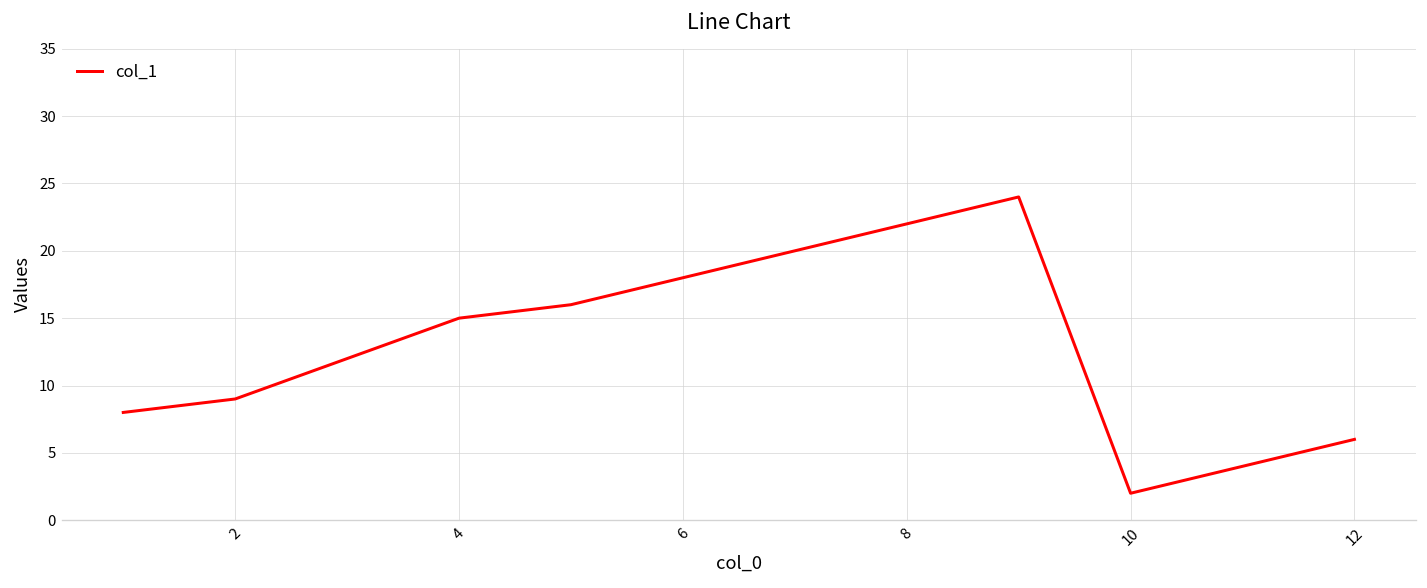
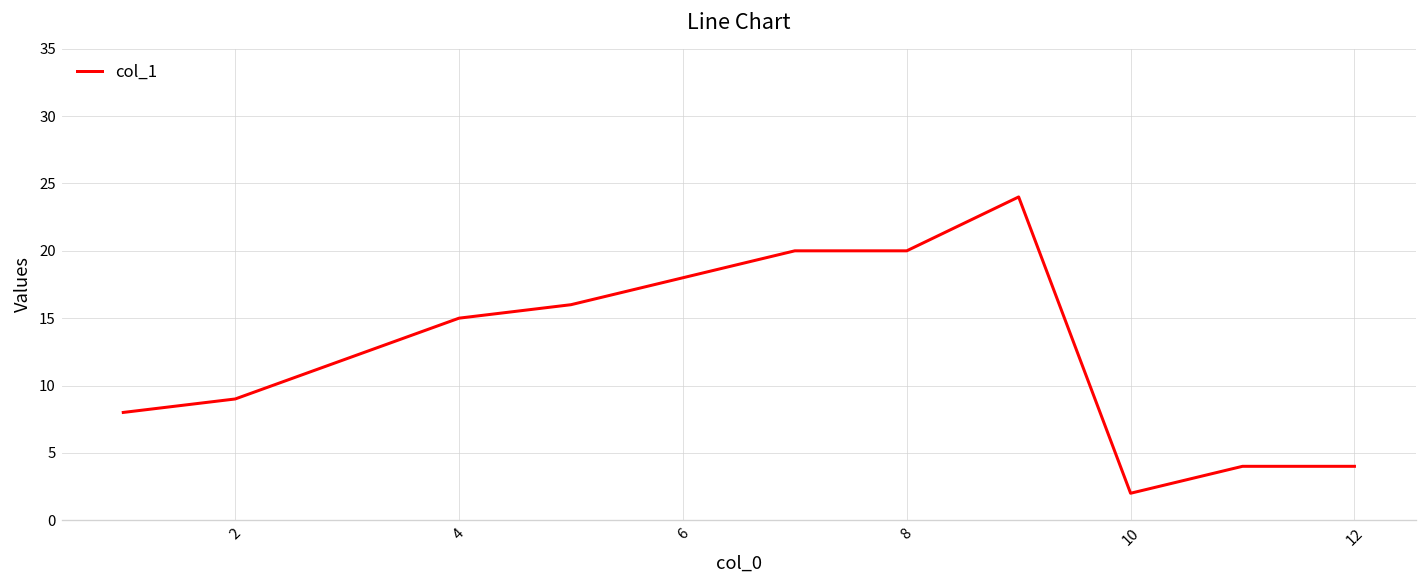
8: 22 -> 20
12: 6 -> 4
